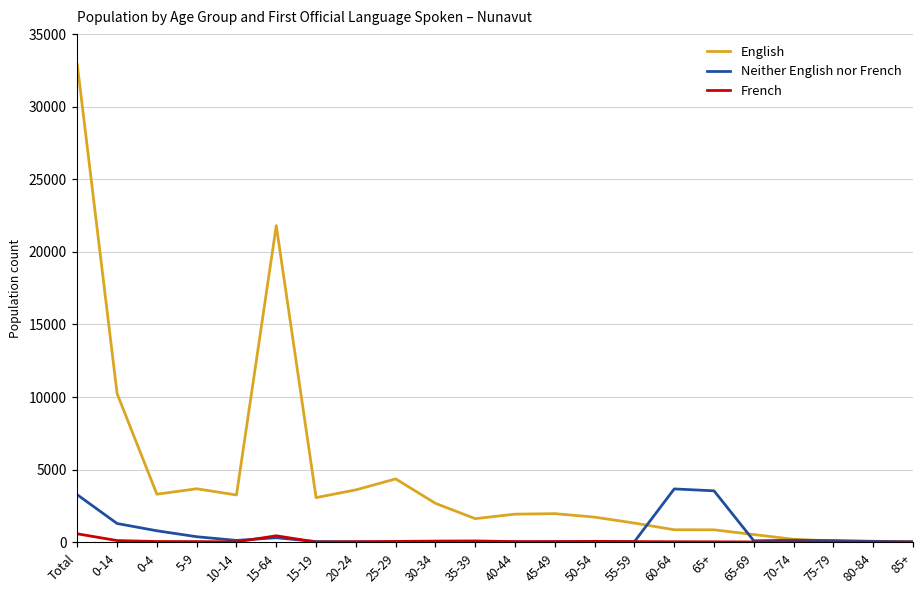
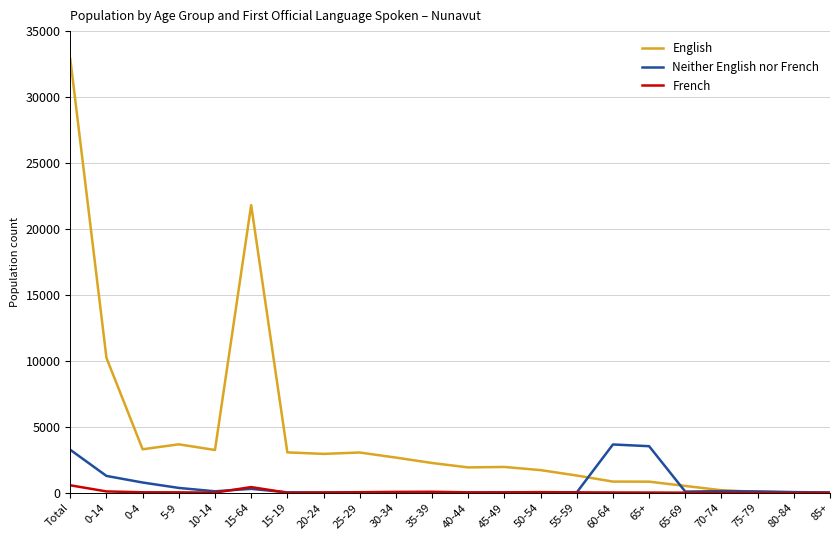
English, 20-24: 3600 -> 3000
English, 25-29: 4400 -> 3100
English, 35-39: 1600 -> 2300
